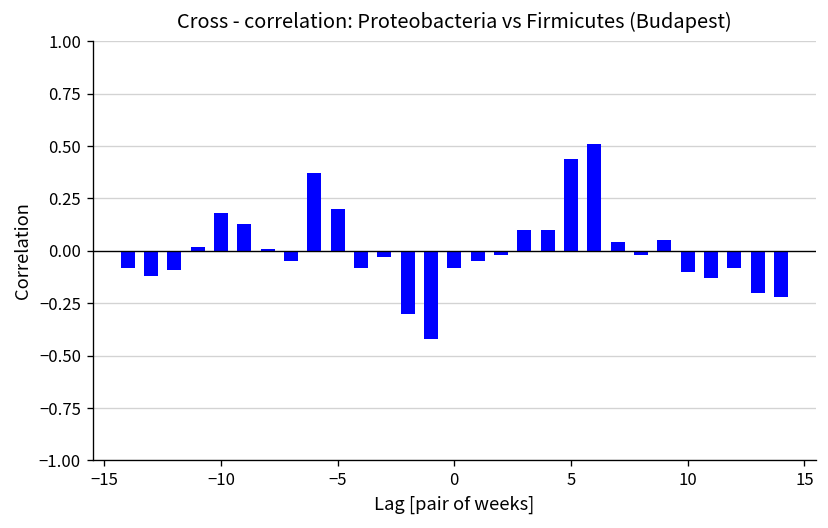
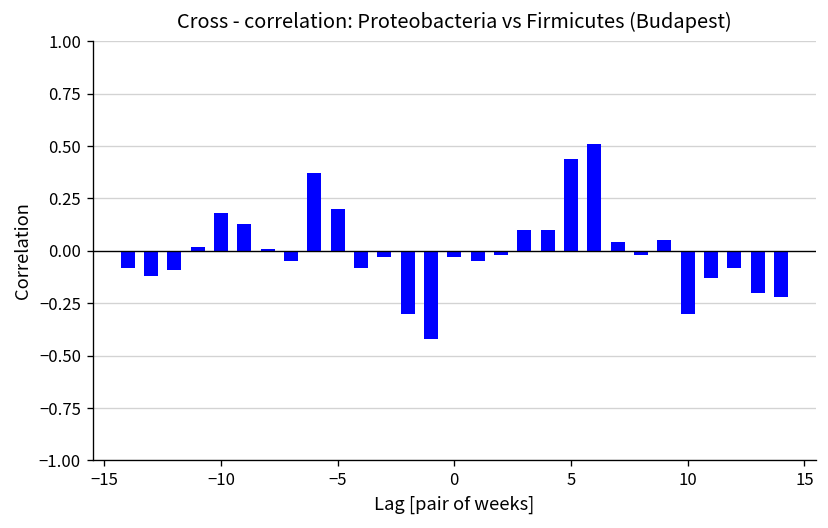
0: -0.08 -> -0.03
10: -0.1 -> -0.3
